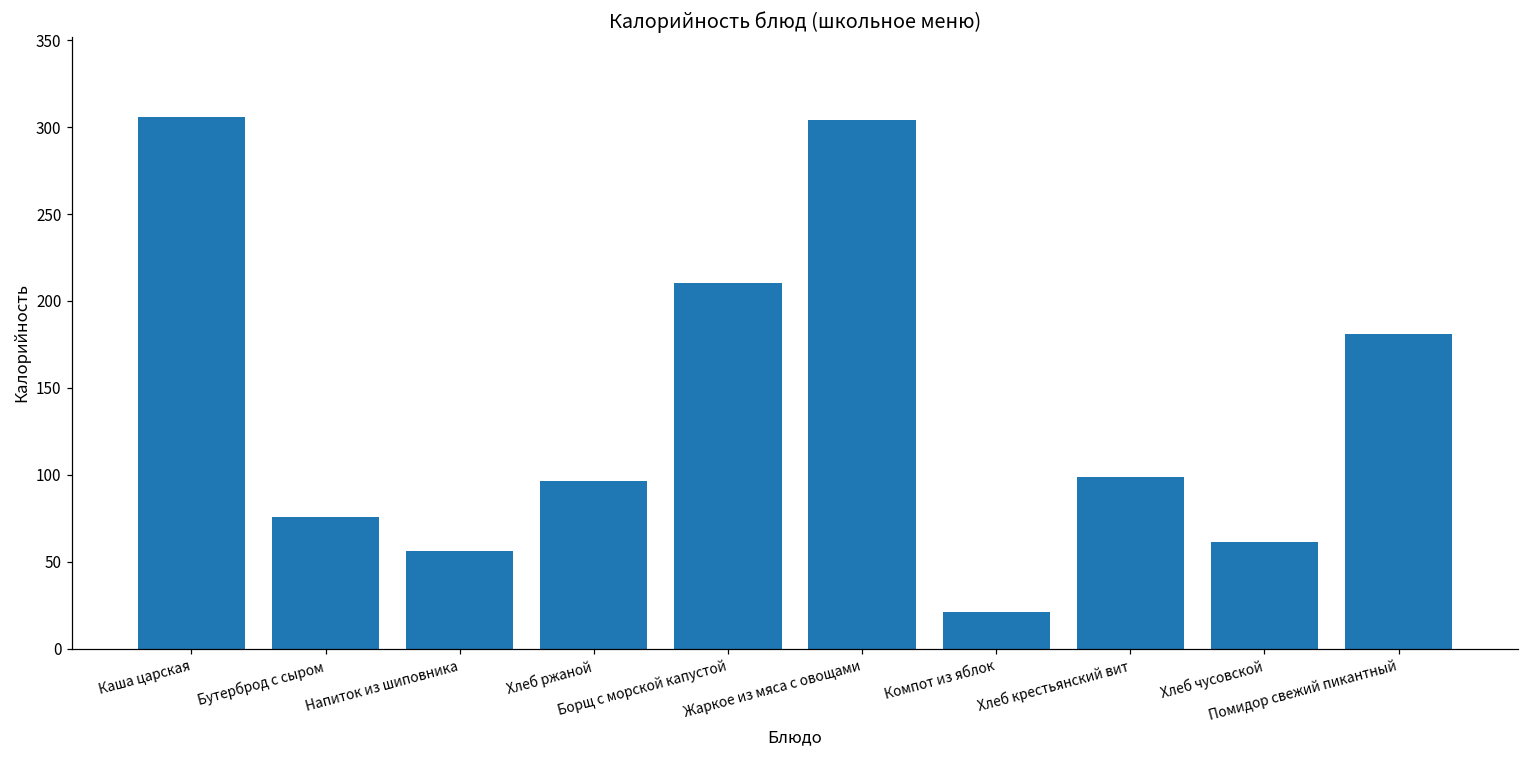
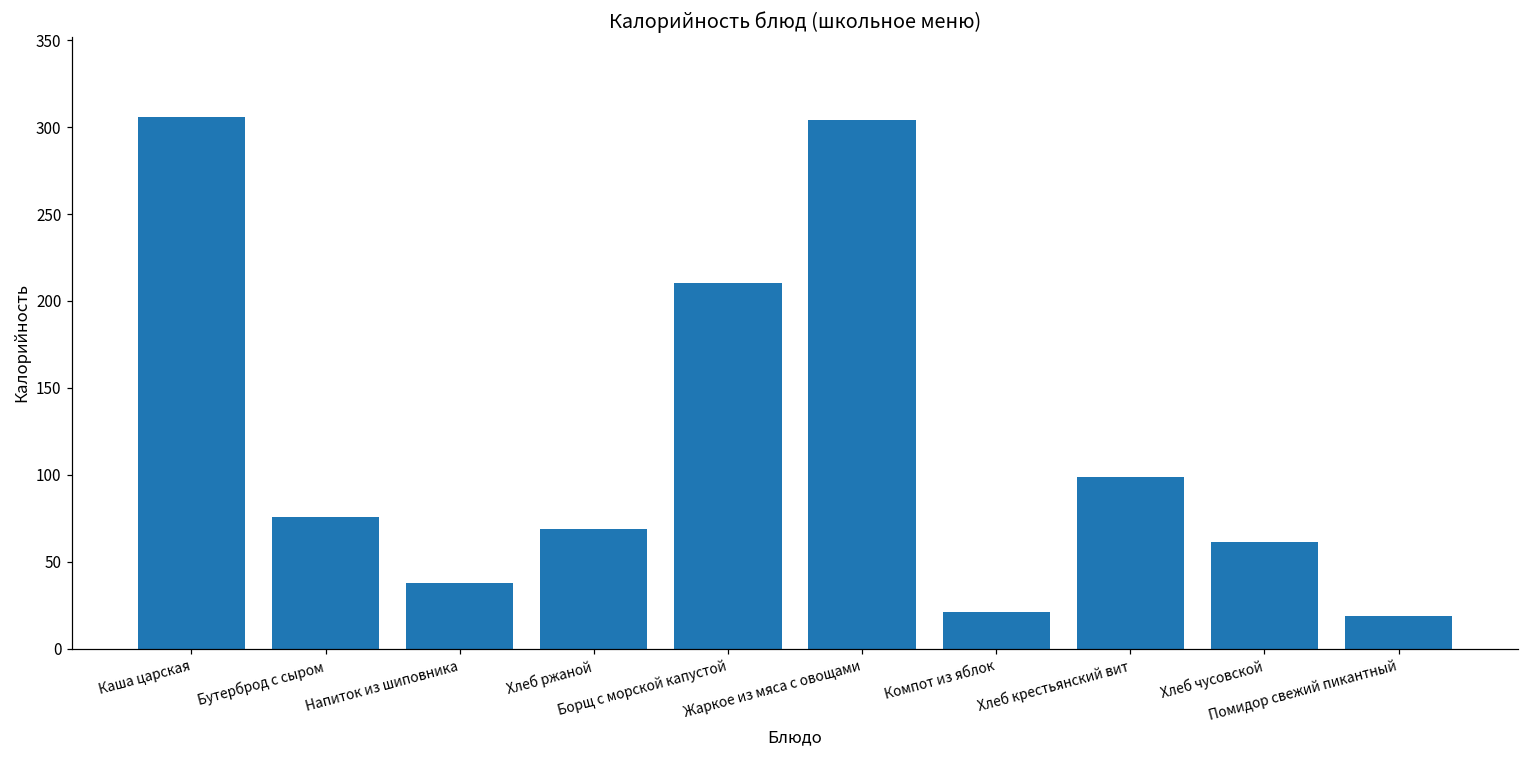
Напиток из шиповника: 56 -> 38
Хлеб ржаной: 97 -> 69
Помидор свежий пикантный: 181 -> 19
